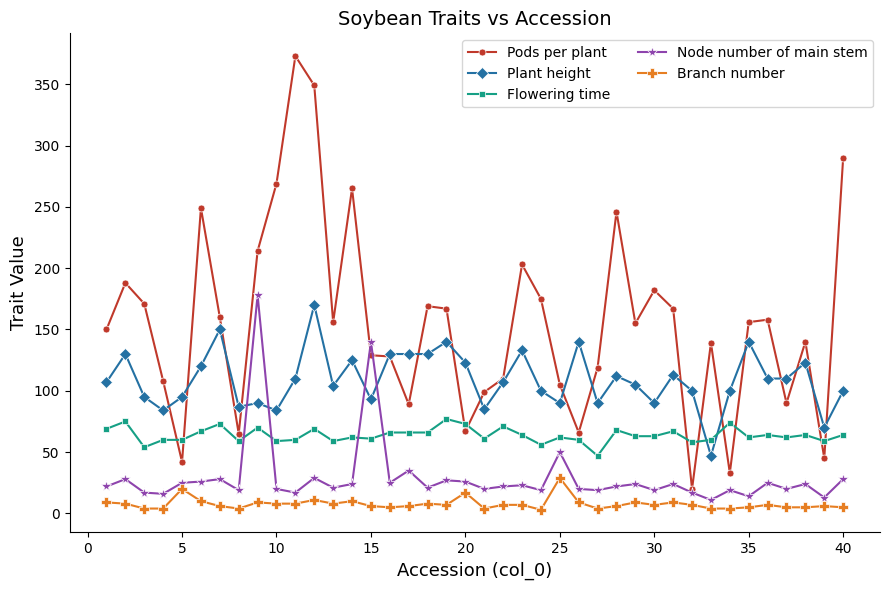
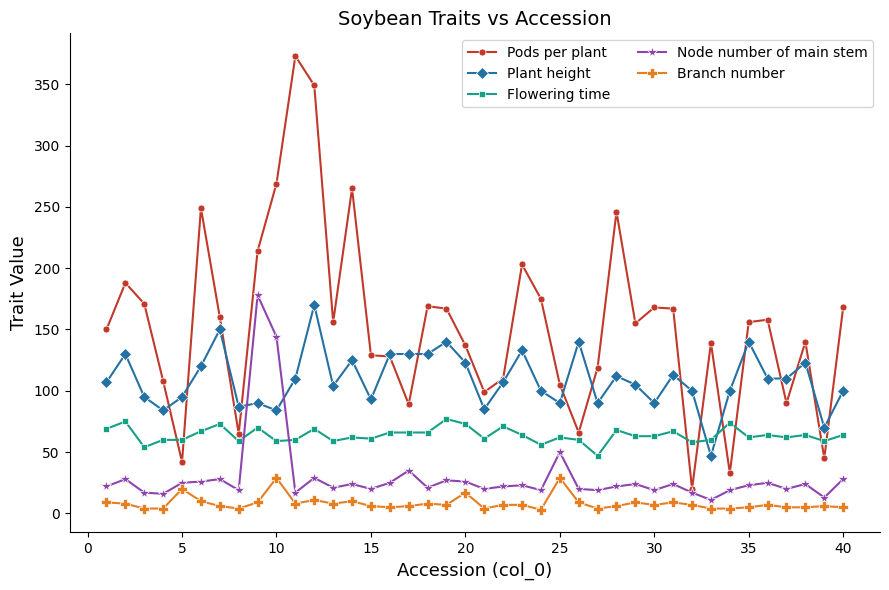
Node number of main stem, 10: 20 -> 144
Branch number, 10: 8 -> 29
Node number of main stem, 15: 140 -> 20
Pods per plant, 20: 67 -> 137
Pods per plant, 30: 182 -> 168
Node number of main stem, 35: 14 -> 23
Pods per plant, 40: 290 -> 168
